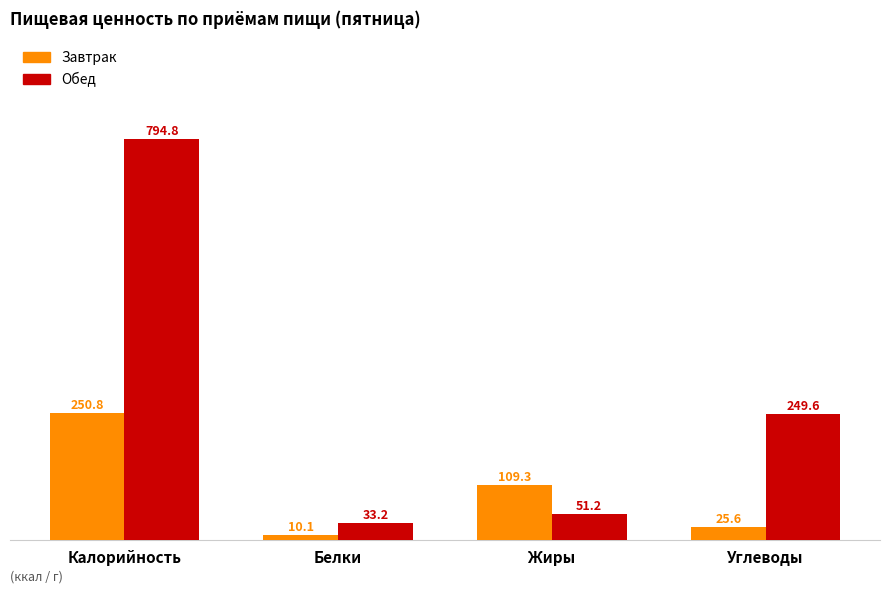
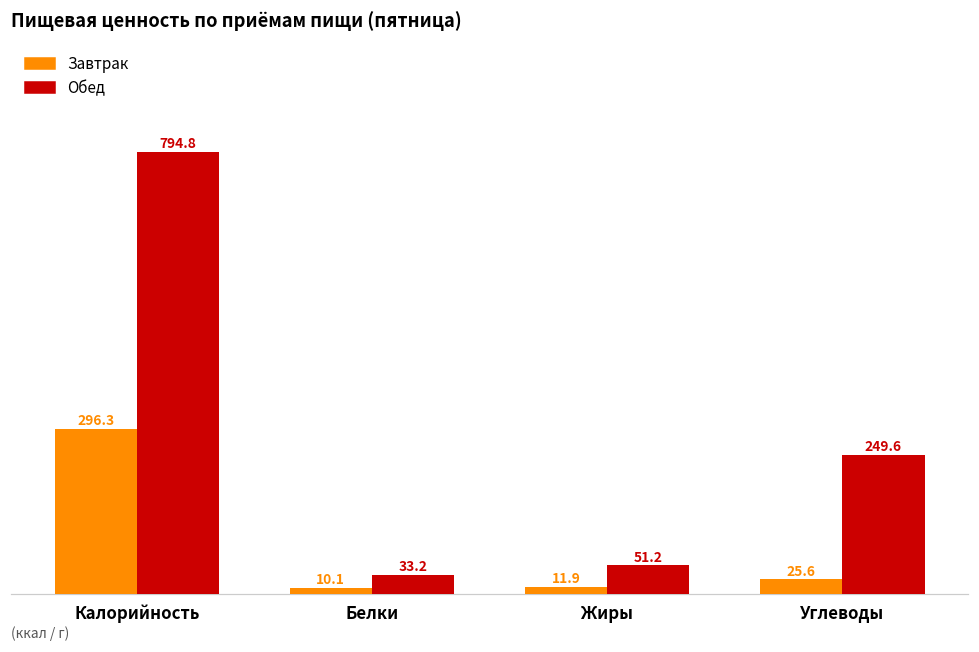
Завтрак, Калорийность: 250.8 -> 296.3
Завтрак, Жиры: 109.3 -> 11.9
